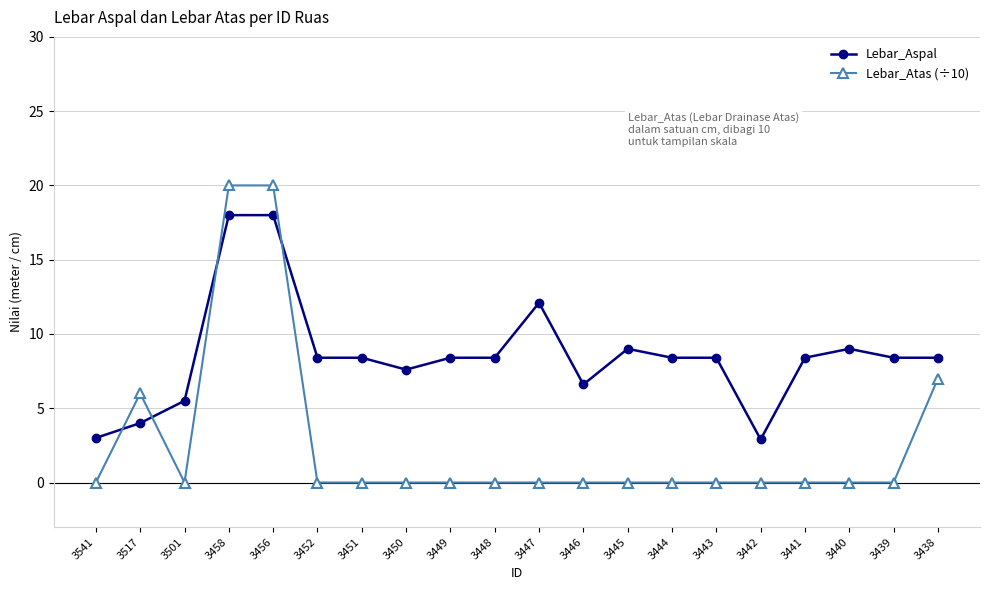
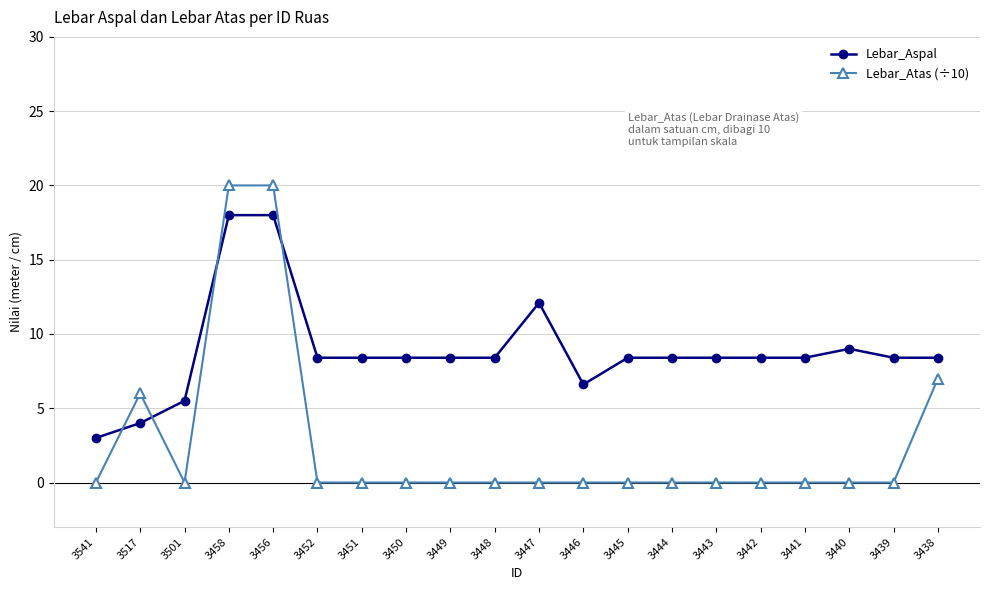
Lebar_Aspal, 3450: 7.6 -> 8.4
Lebar_Aspal, 3445: 9.0 -> 8.4
Lebar_Aspal, 3442: 2.9 -> 8.4
